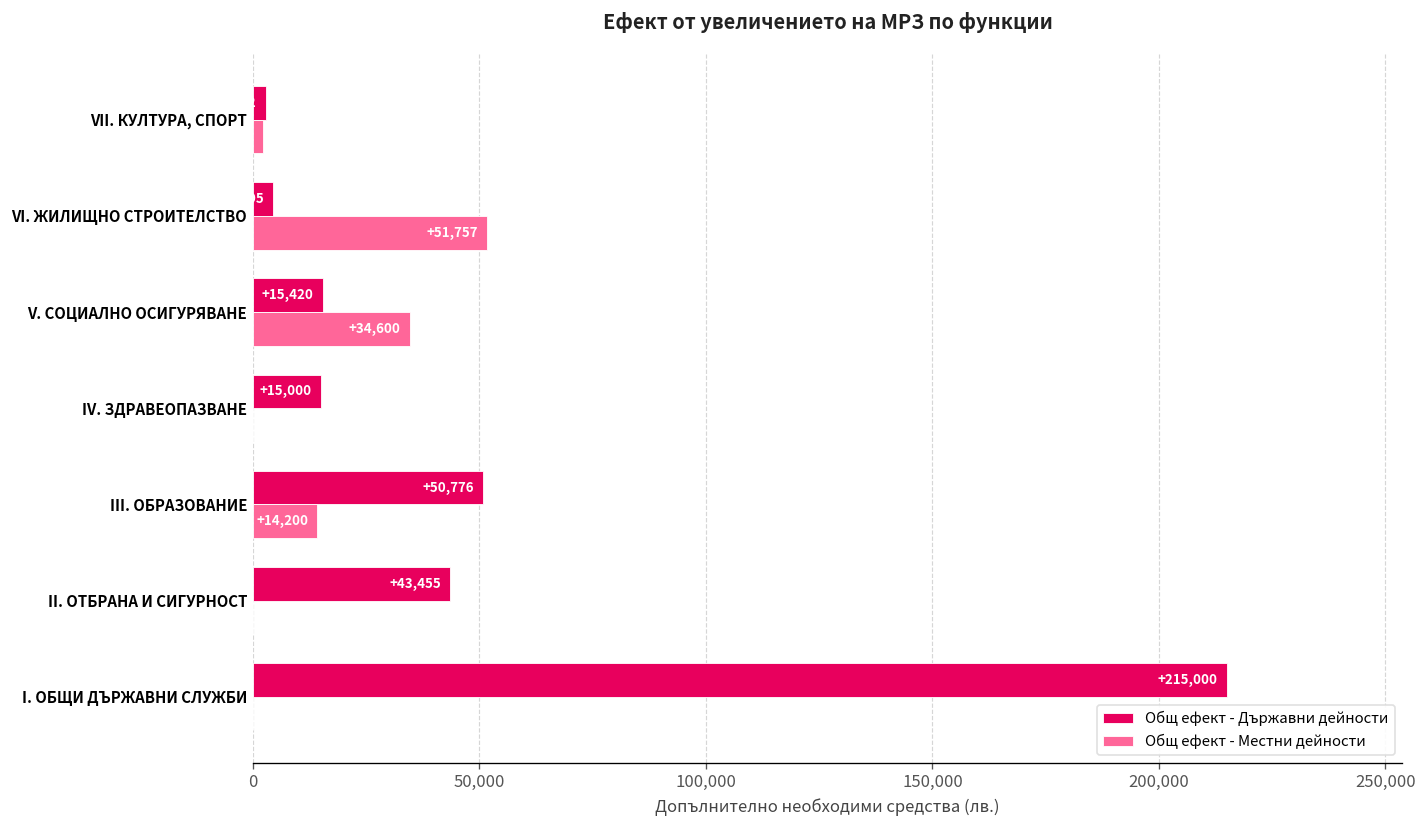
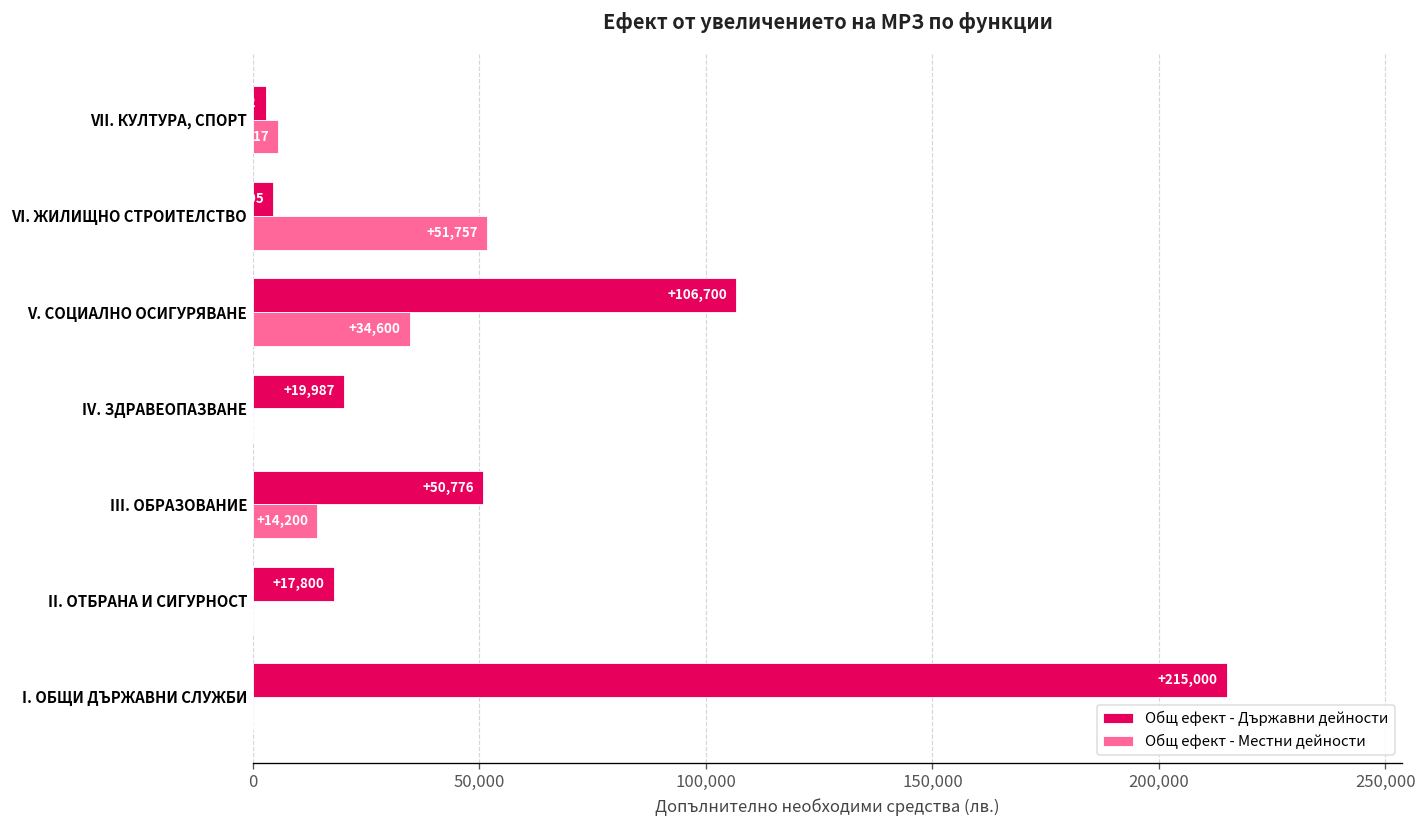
Общ ефект - Местни дейности, VII. КУЛТУРА, СПОРТ: 2,000 -> 6,000
Общ ефект - Държавни дейности, V. СОЦИАЛНО ОСИГУРЯВАНЕ: +15,420 -> +106,700
Общ ефект - Държавни дейности, IV. ЗДРАВЕОПАЗВАНЕ: +15,000 -> +19,987
Общ ефект - Държавни дейности, II. ОТБРАНА И СИГУРНОСТ: +43,455 -> +17,800
